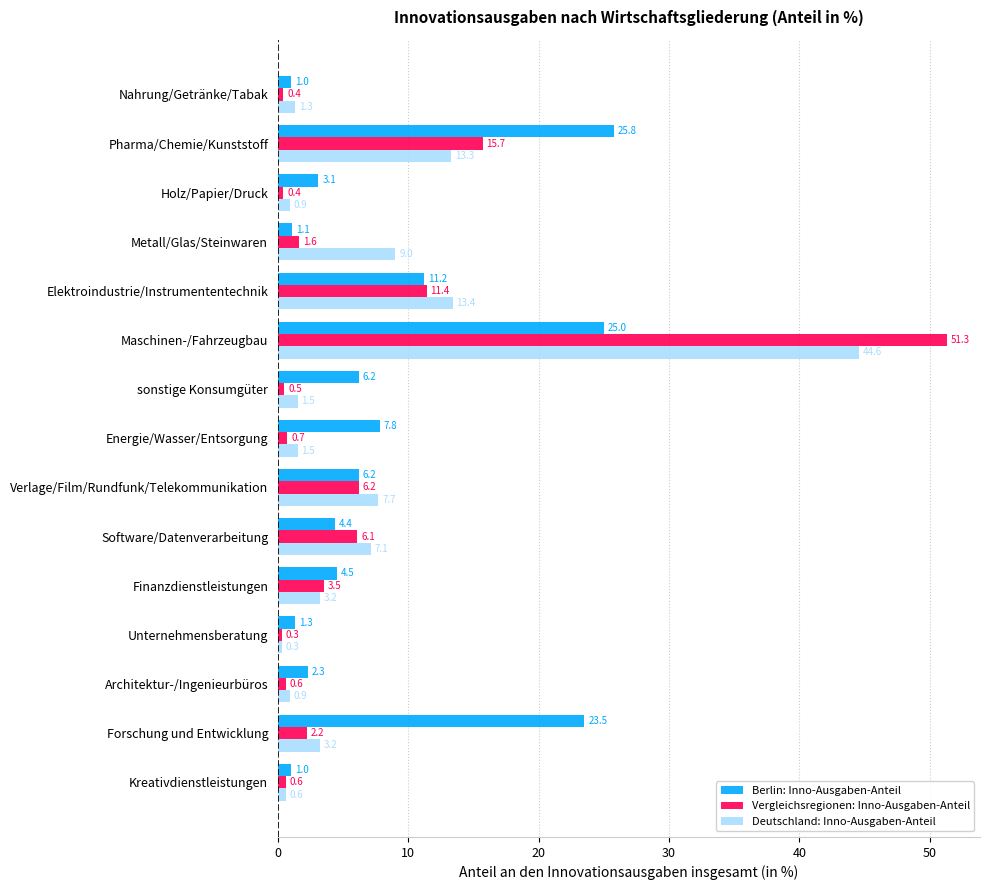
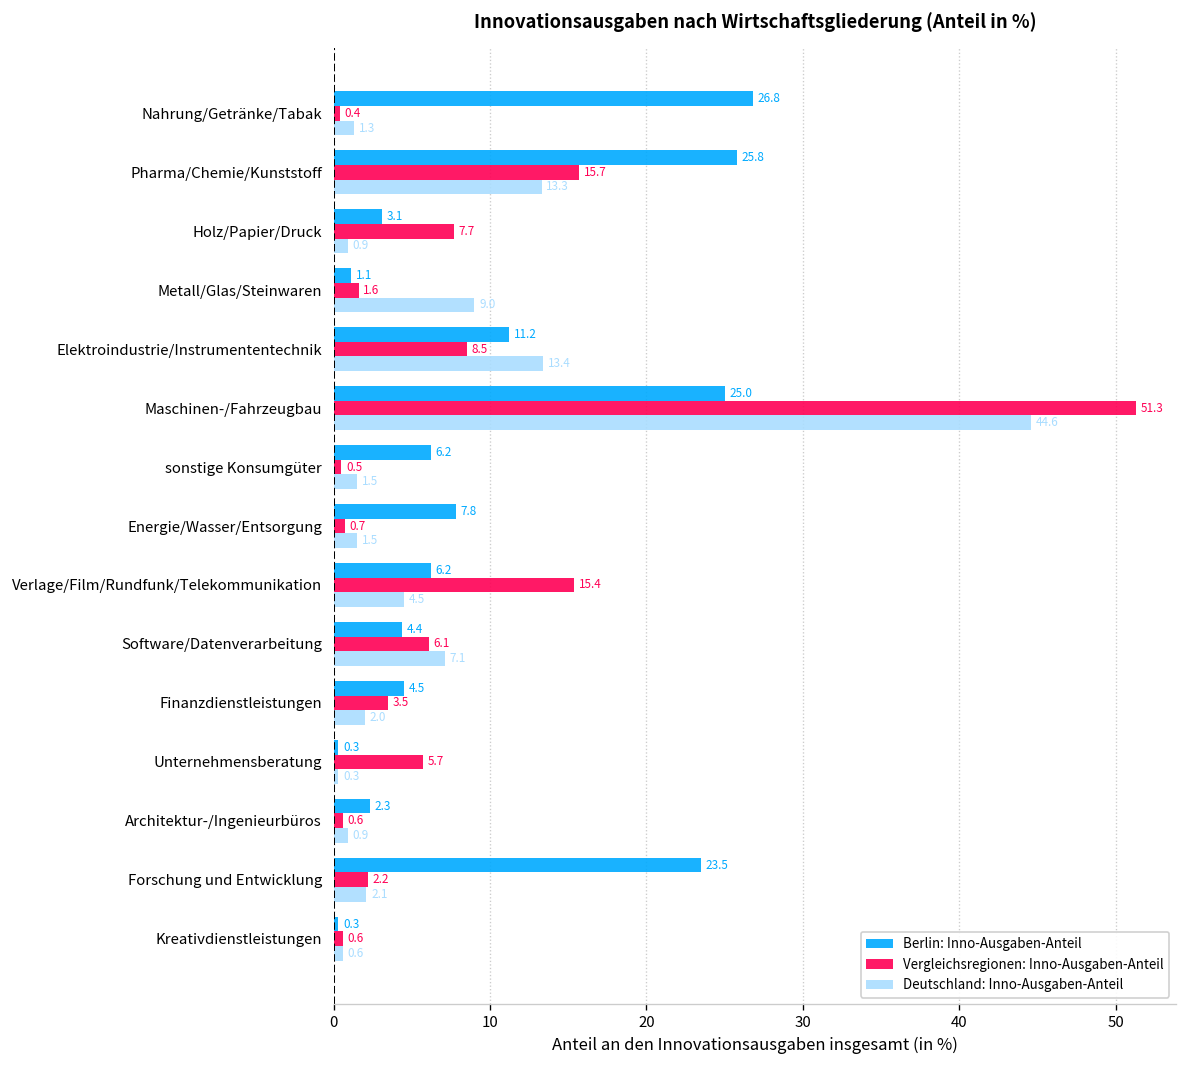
Berlin: Inno-Ausgaben-Anteil, Nahrung/Getränke/Tabak: 1.0 -> 26.8
Vergleichsregionen: Inno-Ausgaben-Anteil, Holz/Papier/Druck: 0.4 -> 7.7
Vergleichsregionen: Inno-Ausgaben-Anteil, Elektroindustrie/Instrumententechnik: 11.4 -> 8.5
Vergleichsregionen: Inno-Ausgaben-Anteil, Verlage/Film/Rundfunk/Telekommunikation: 6.2 -> 15.4
Deutschland: Inno-Ausgaben-Anteil, Verlage/Film/Rundfunk/Telekommunikation: 7.7 -> 4.5
Deutschland: Inno-Ausgaben-Anteil, Finanzdienstleistungen: 3.2 -> 2.0
Berlin: Inno-Ausgaben-Anteil, Unternehmensberatung: 1.3 -> 0.3
Vergleichsregionen: Inno-Ausgaben-Anteil, Unternehmensberatung: 0.3 -> 5.7
Deutschland: Inno-Ausgaben-Anteil, Forschung und Entwicklung: 3.2 -> 2.1
Berlin: Inno-Ausgaben-Anteil, Kreativdienstleistungen: 1.0 -> 0.3
